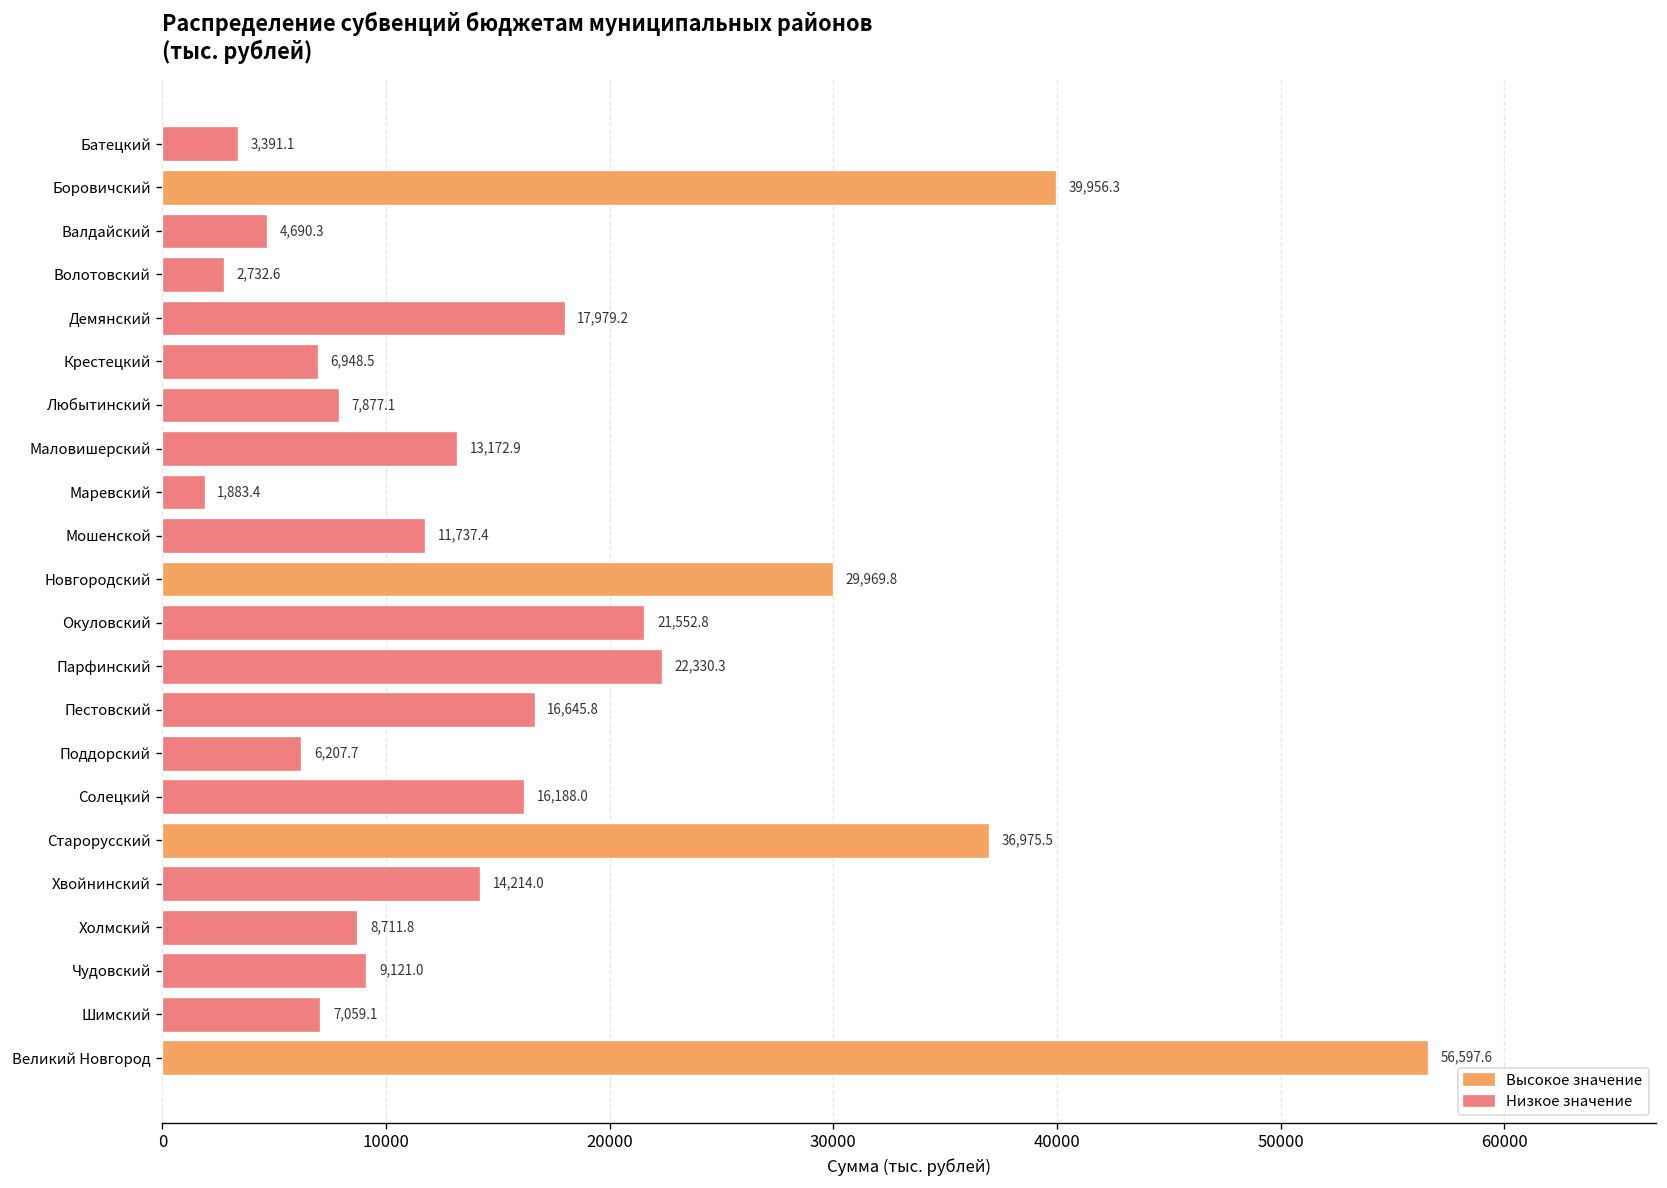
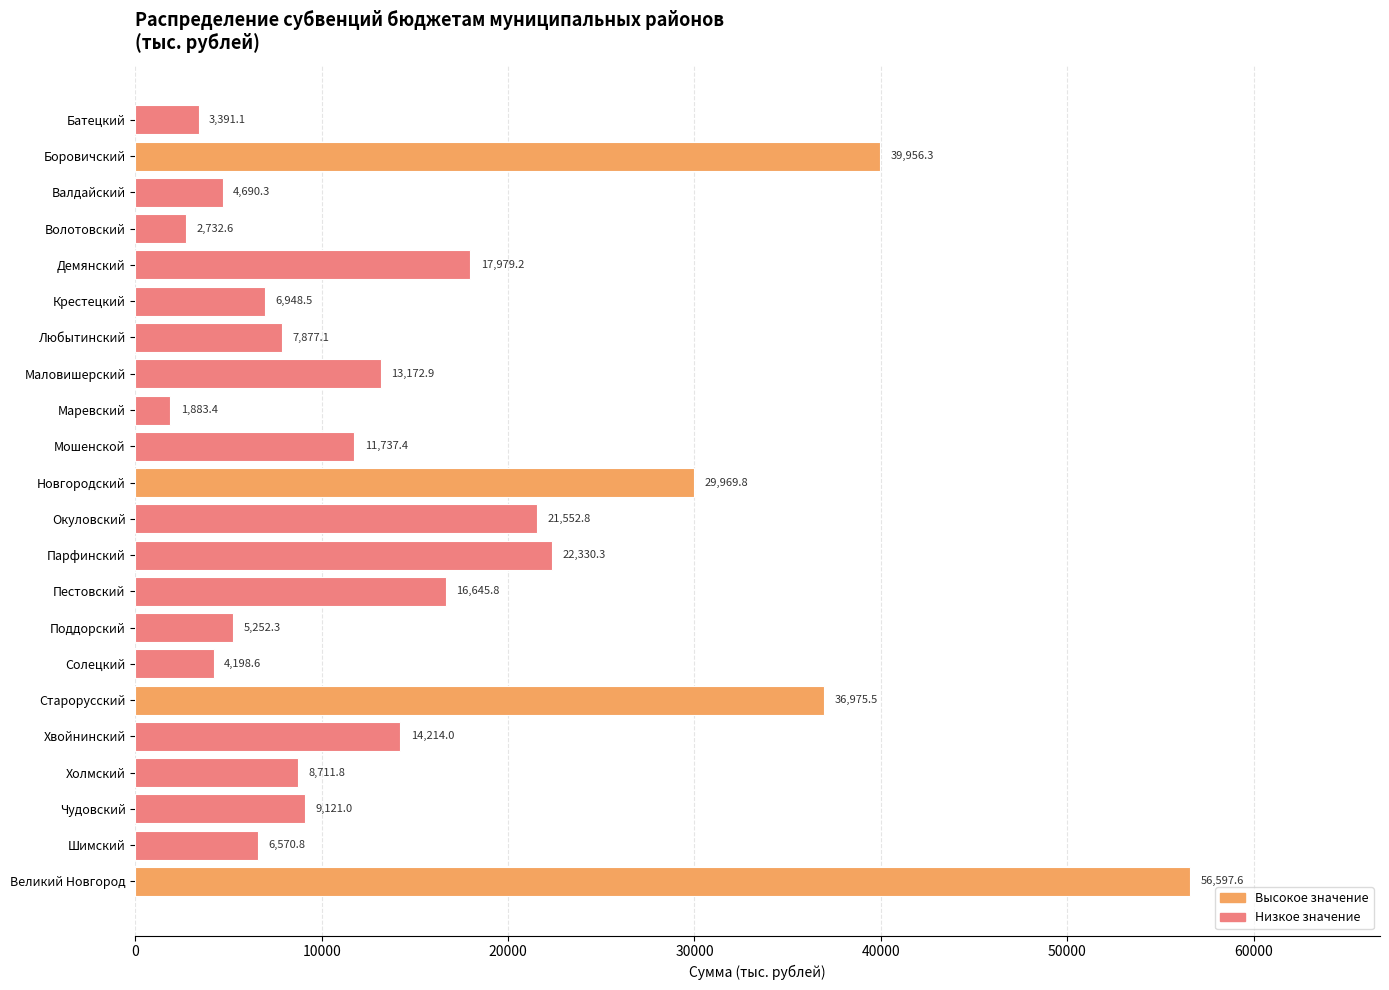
Поддорский: 6,207.7 -> 5,252.3
Солецкий: 16,188.0 -> 4,198.6
Шимский: 7,059.1 -> 6,570.8
